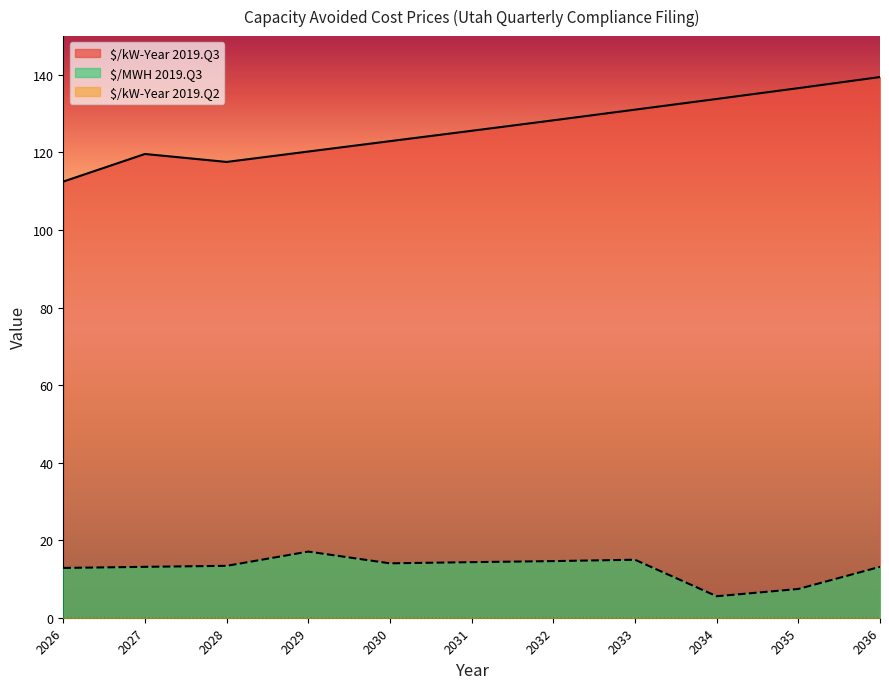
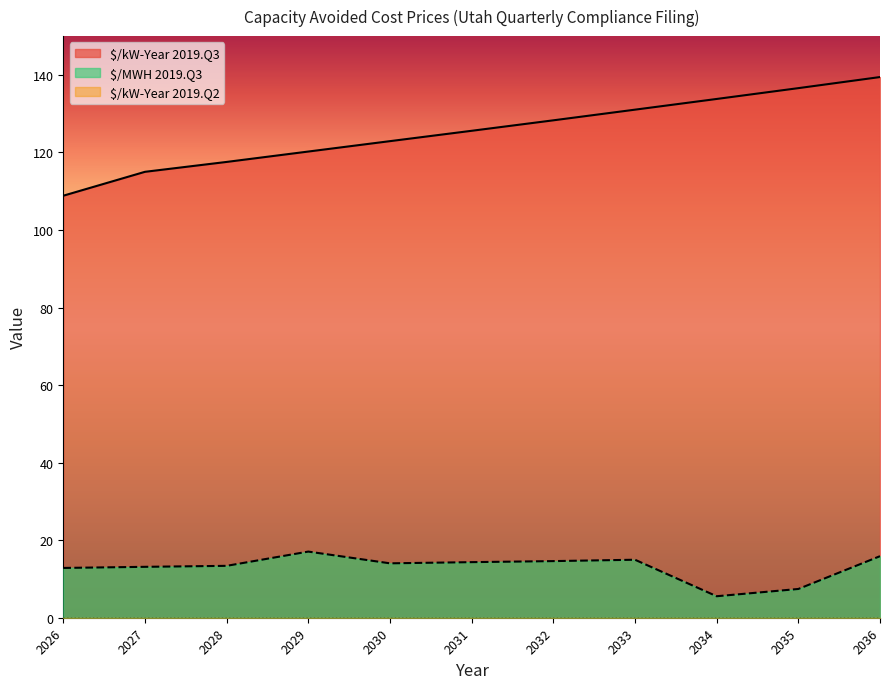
$/kW-Year 2019.Q3, 2026: 112 -> 109
$/kW-Year 2019.Q3, 2027: 120 -> 115
$/MWH 2019.Q3, 2036: 13 -> 16
